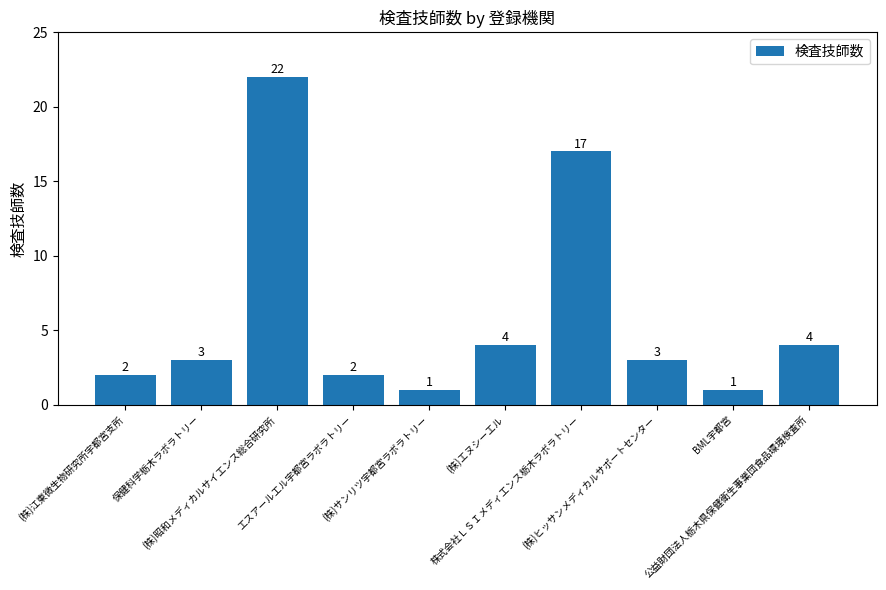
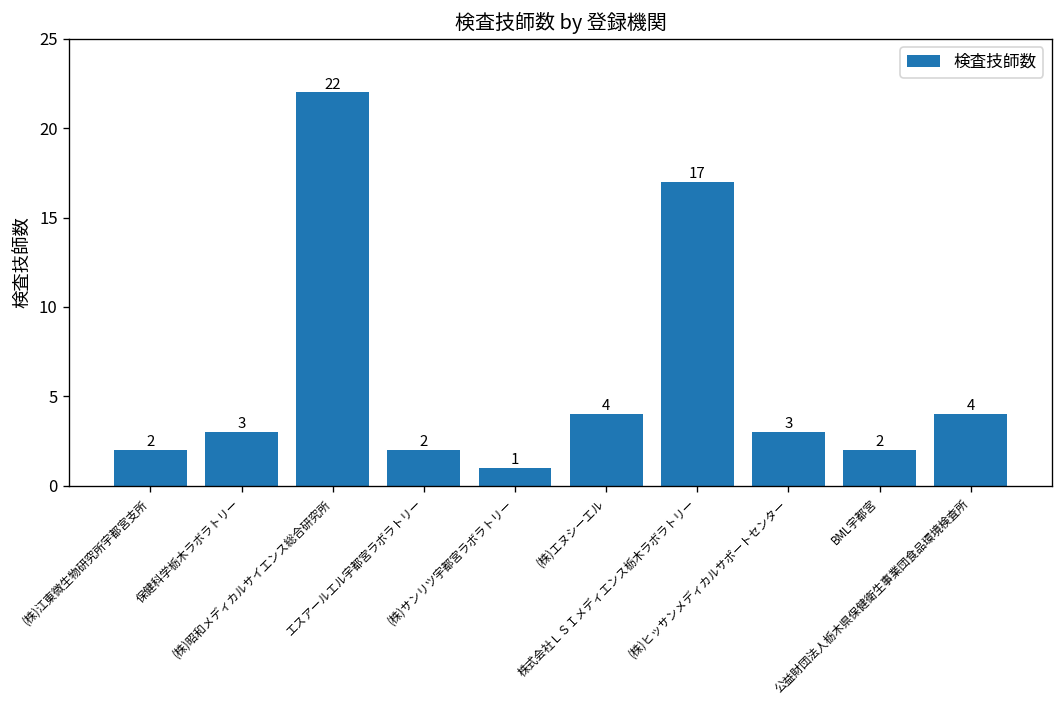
BML宇都宮: 1 -> 2
